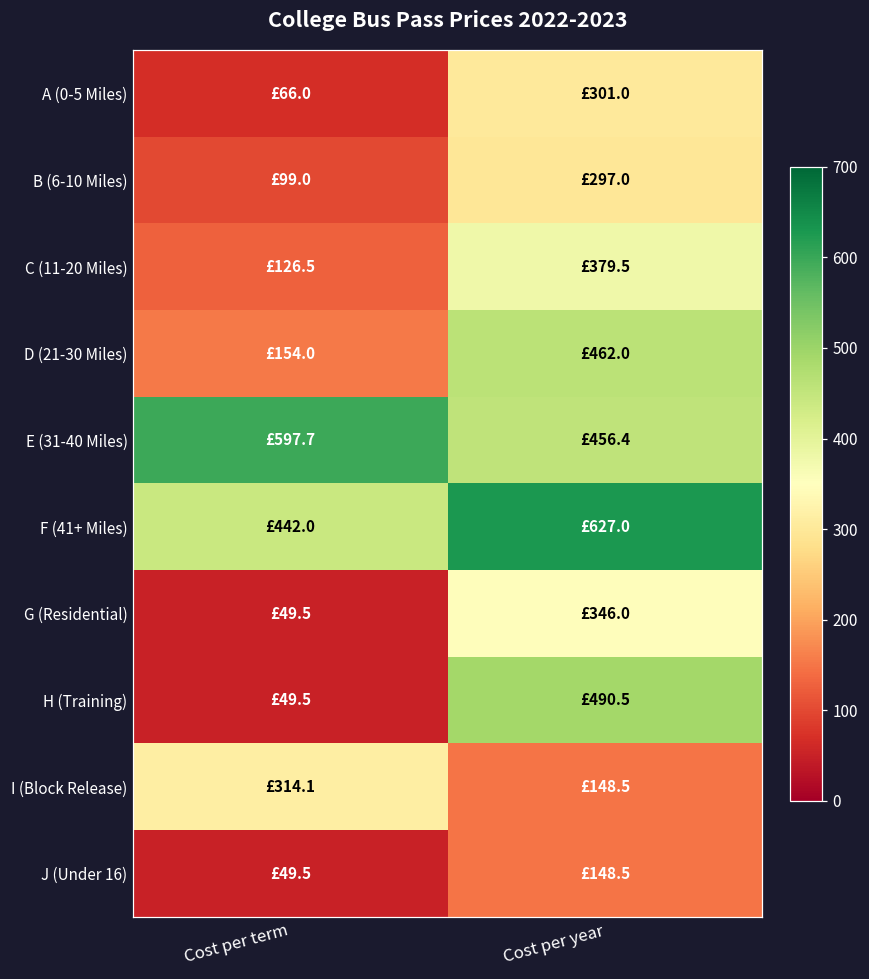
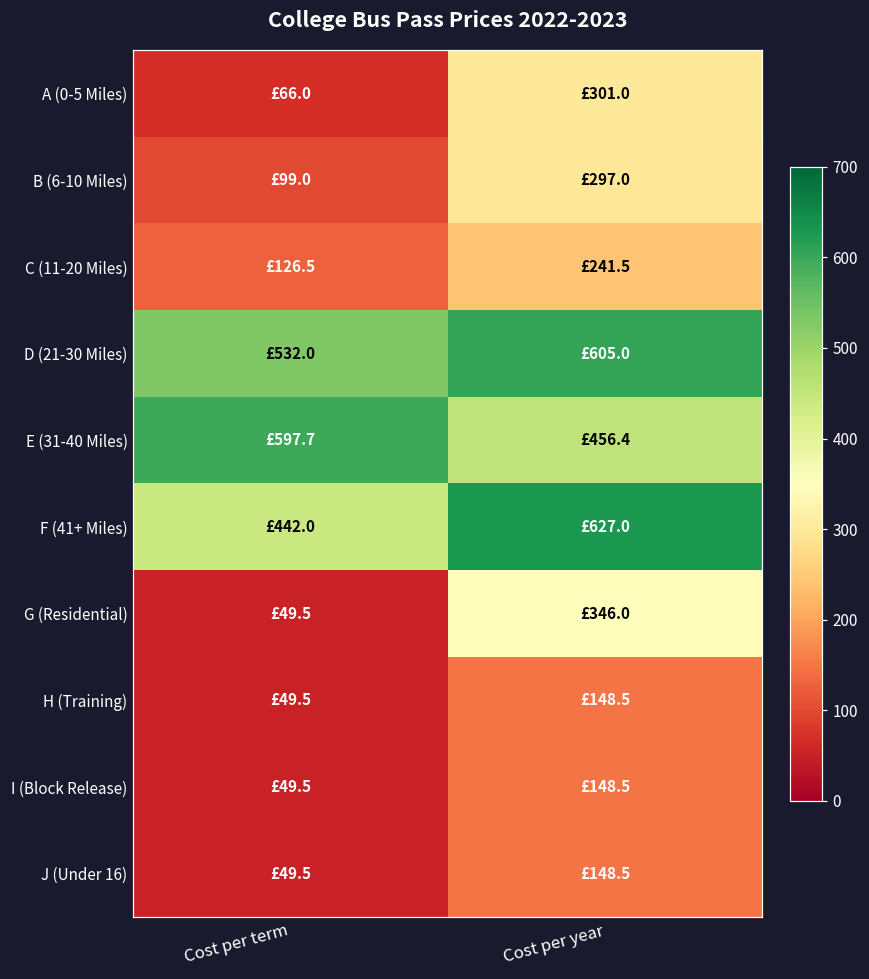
C (11-20 Miles), Cost per year: £379.5 -> £241.5
D (21-30 Miles), Cost per term: £154.0 -> £532.0
D (21-30 Miles), Cost per year: £462.0 -> £605.0
H (Training), Cost per year: £490.5 -> £148.5
I (Block Release), Cost per term: £314.1 -> £49.5
